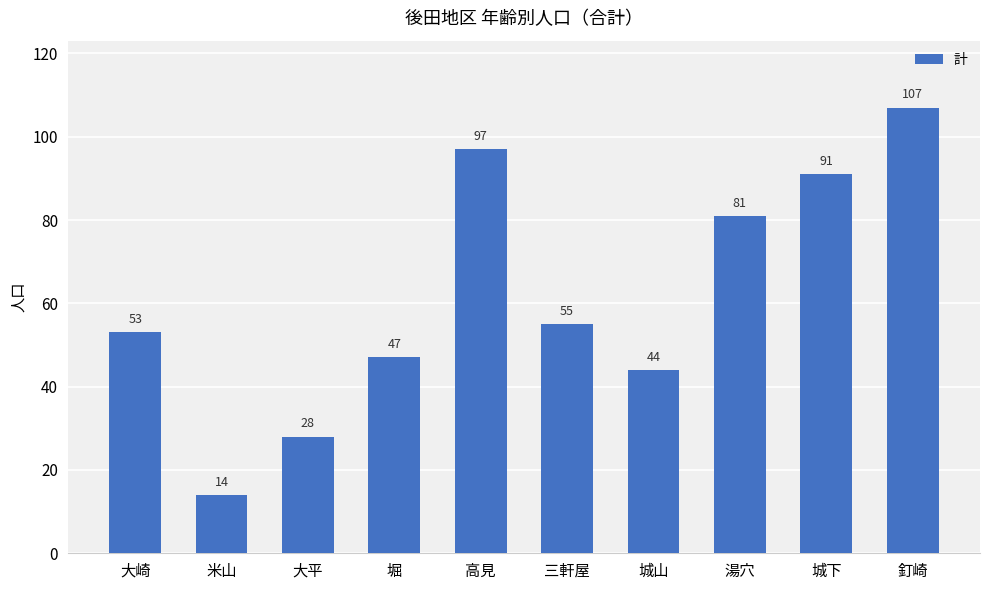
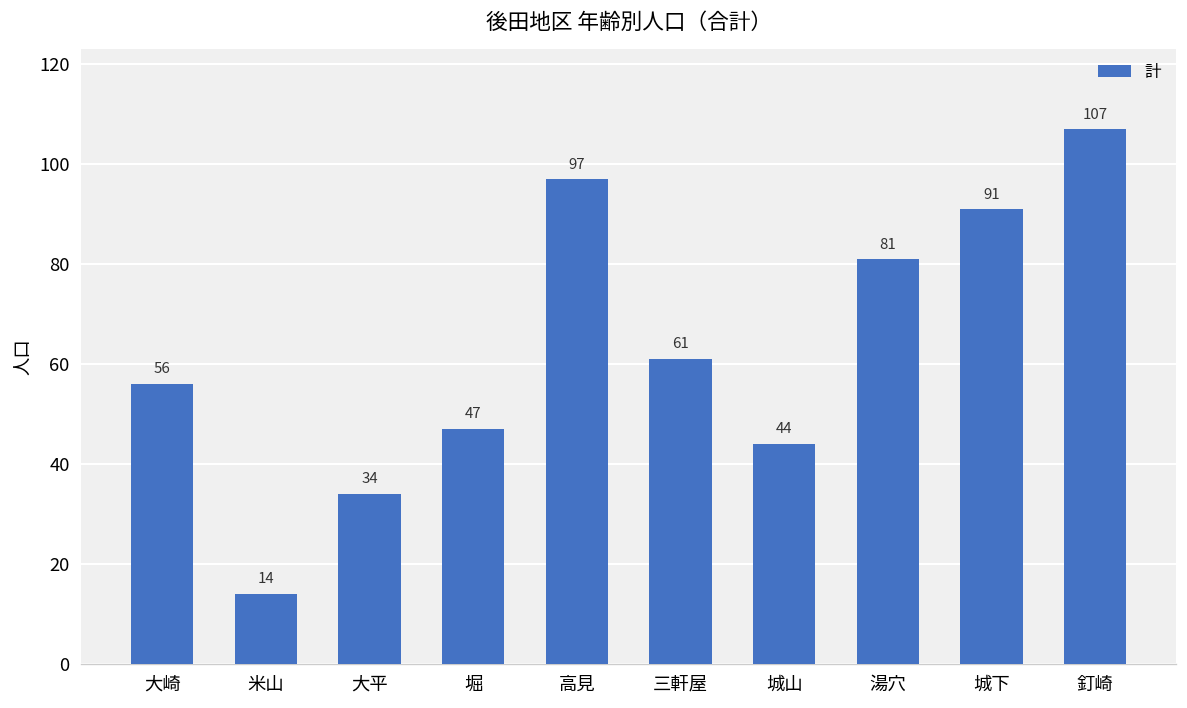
大崎: 53 -> 56
大平: 28 -> 34
三軒屋: 55 -> 61
